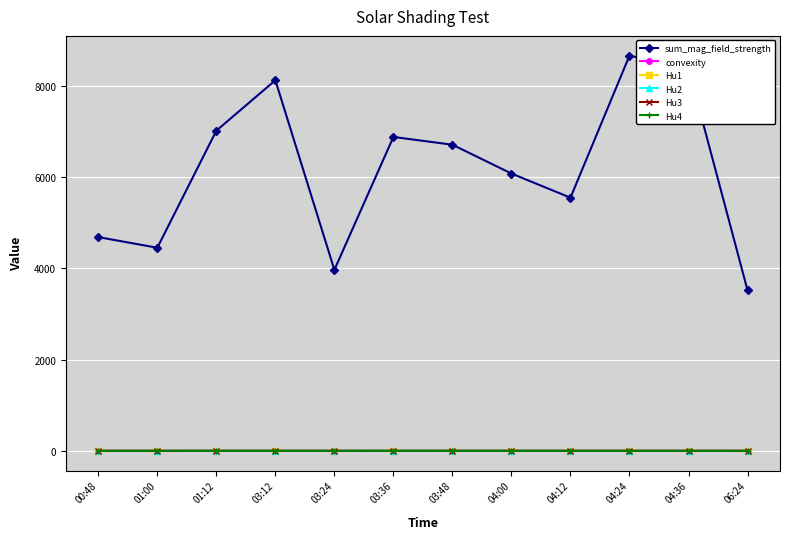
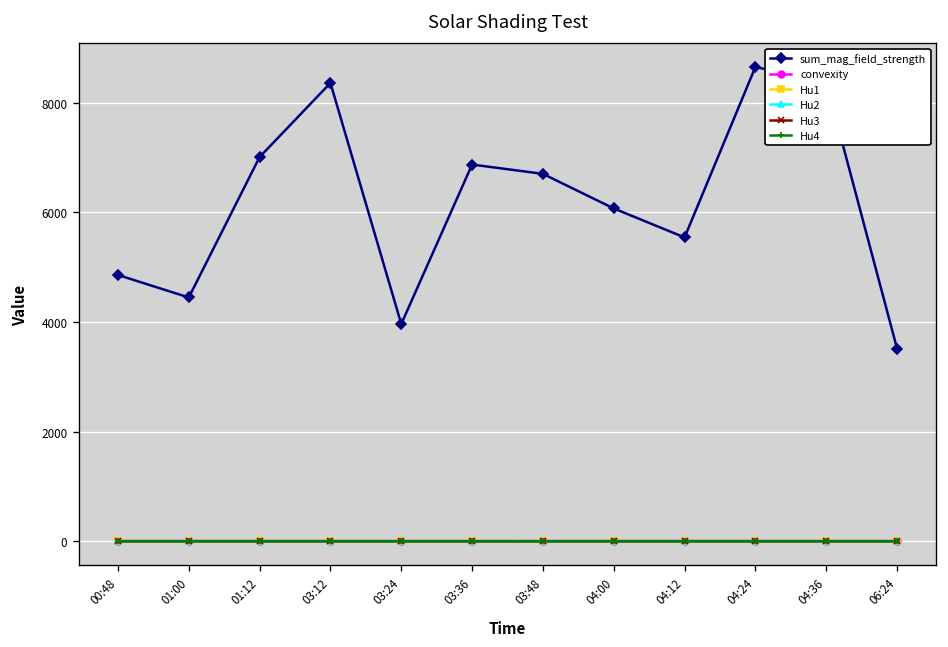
sum_mag_field_strength, 00:48: 4700 -> 4900
sum_mag_field_strength, 03:12: 8100 -> 8400
